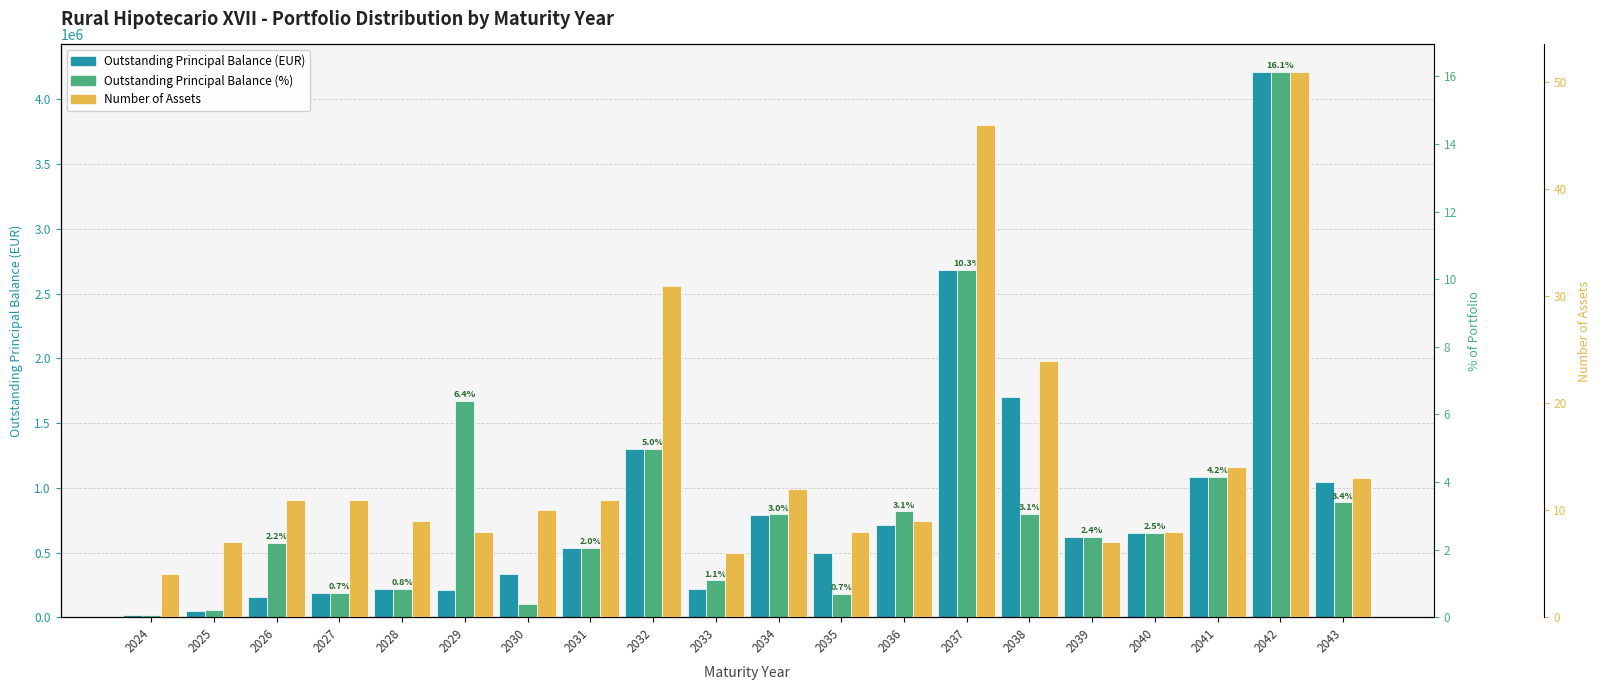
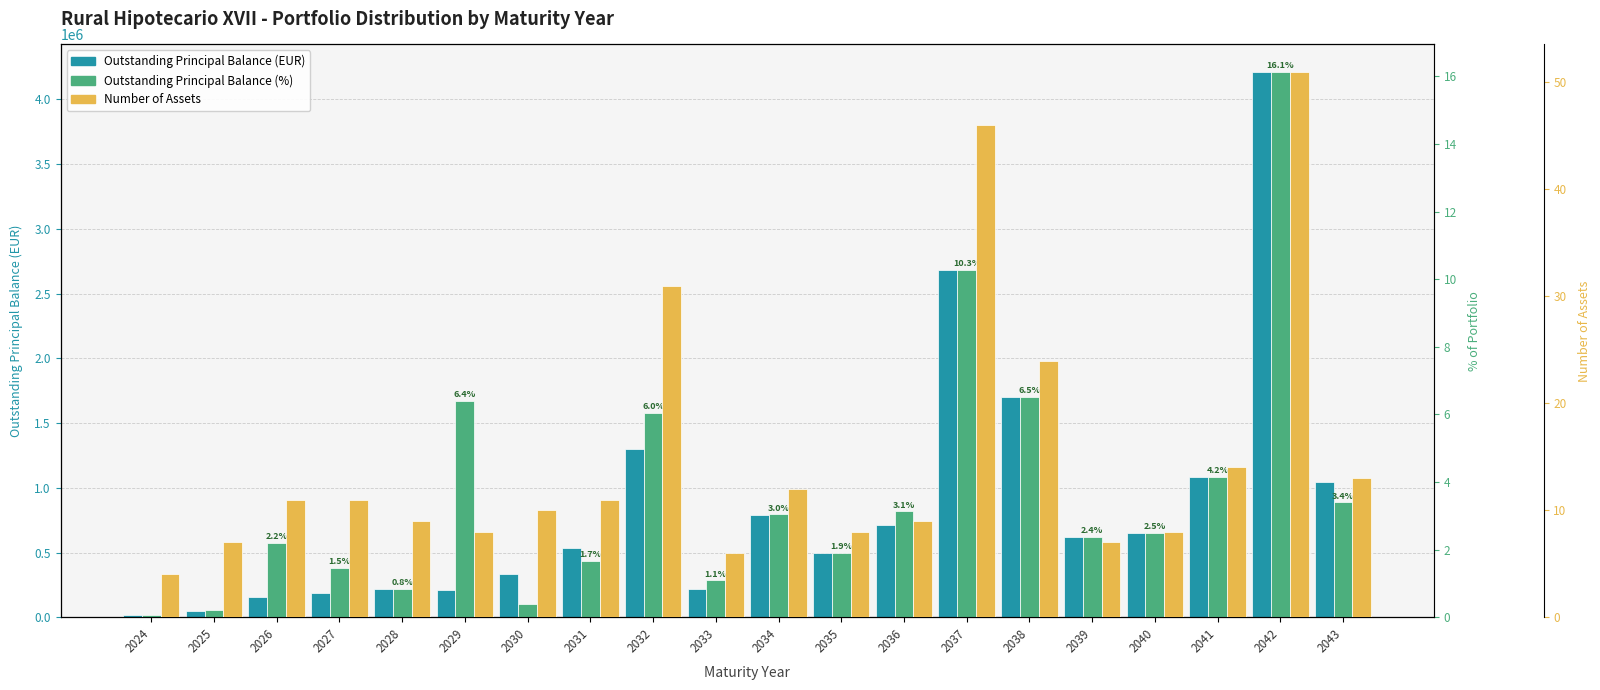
Outstanding Principal Balance (%), 2027: 0.7% -> 1.5%
Outstanding Principal Balance (%), 2031: 2.0% -> 1.7%
Outstanding Principal Balance (%), 2032: 5.0% -> 6.0%
Outstanding Principal Balance (%), 2035: 0.7% -> 1.9%
Outstanding Principal Balance (%), 2038: 3.1% -> 6.5%
